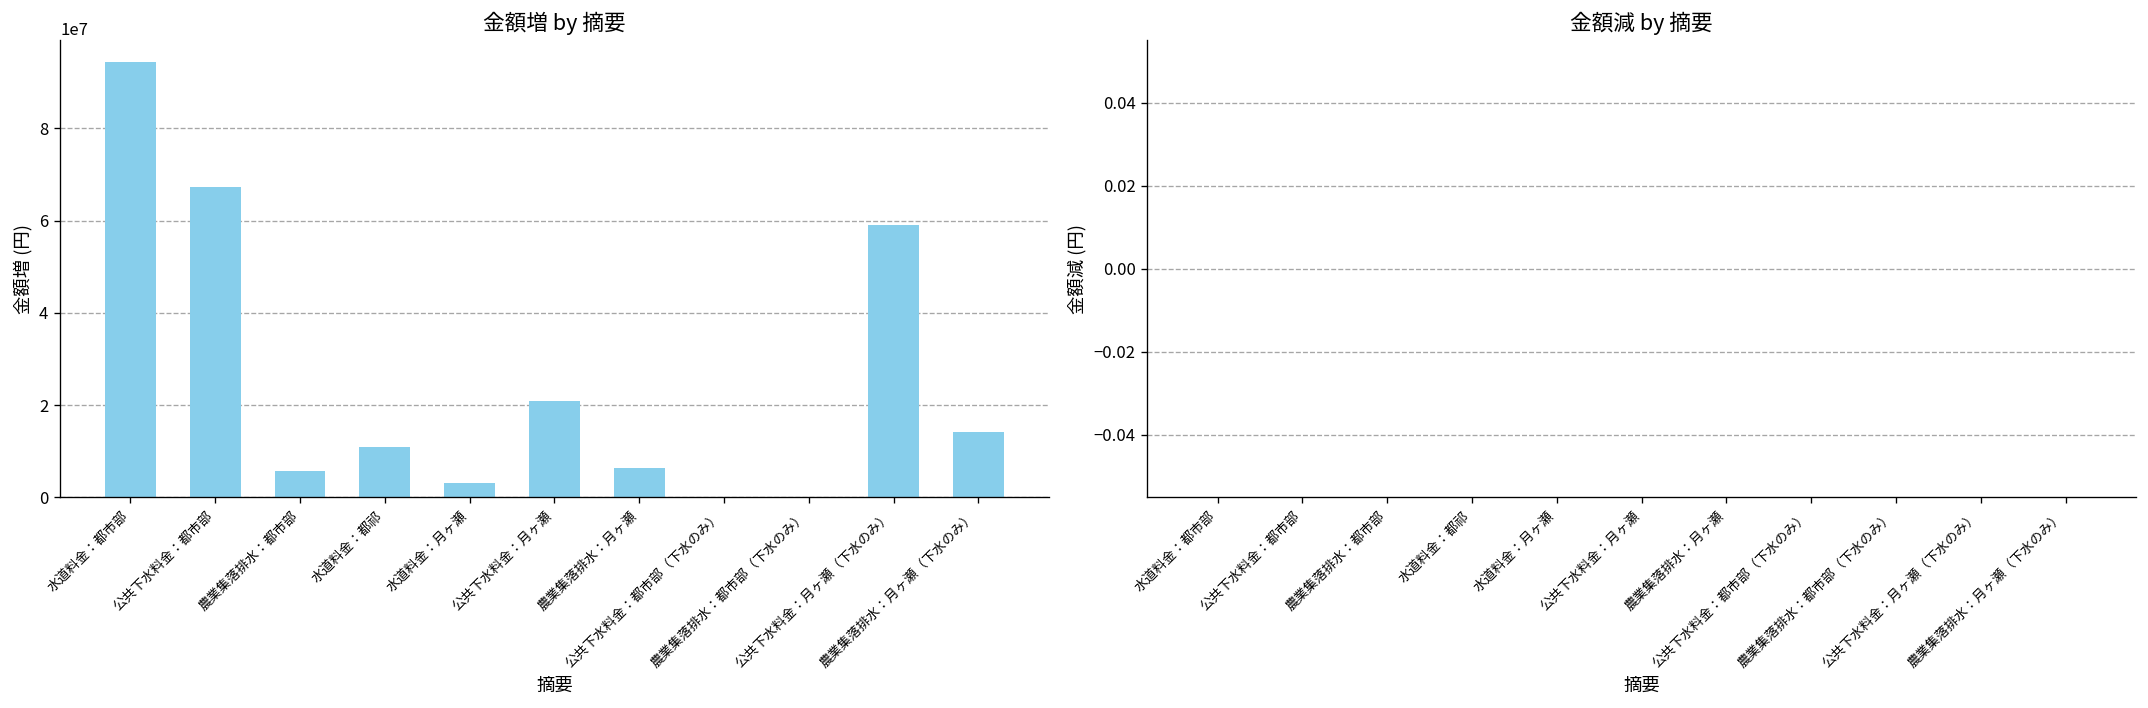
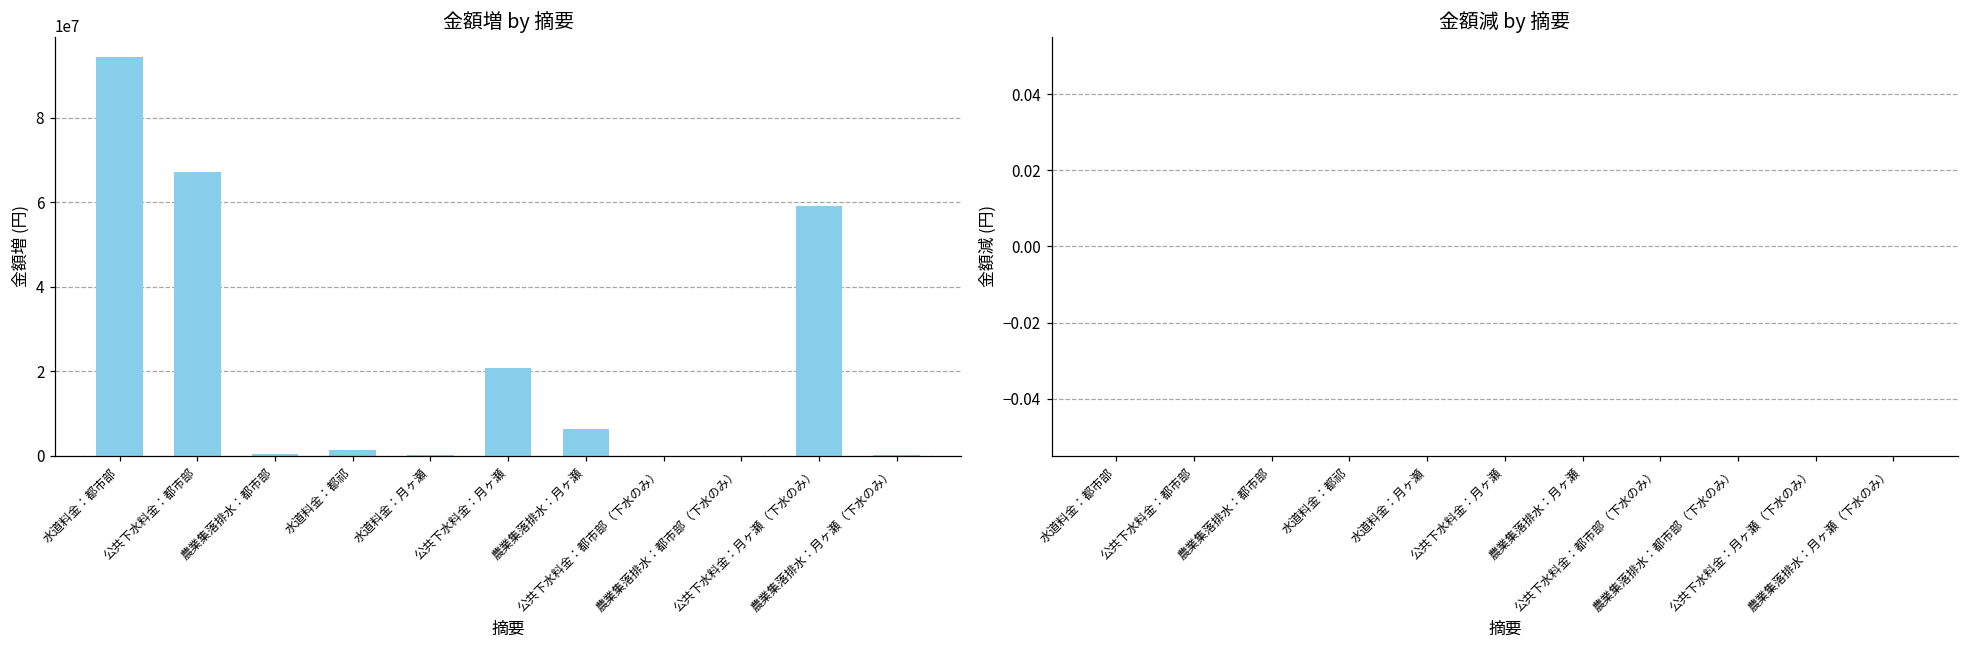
金額増 by 摘要, 農業集落排水：都市部: 6000000 -> 1000000
金額増 by 摘要, 水道料金：都祁: 11000000 -> 1000000
金額増 by 摘要, 水道料金：月ヶ瀬: 3000000 -> 0
金額増 by 摘要, 農業集落排水：月ヶ瀬（下水のみ）: 14000000 -> 0
